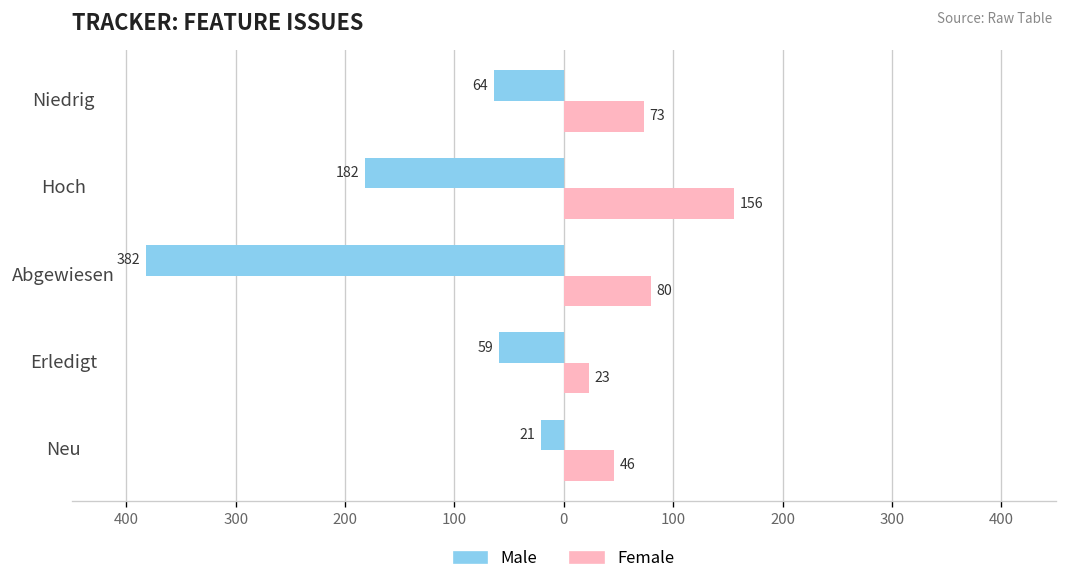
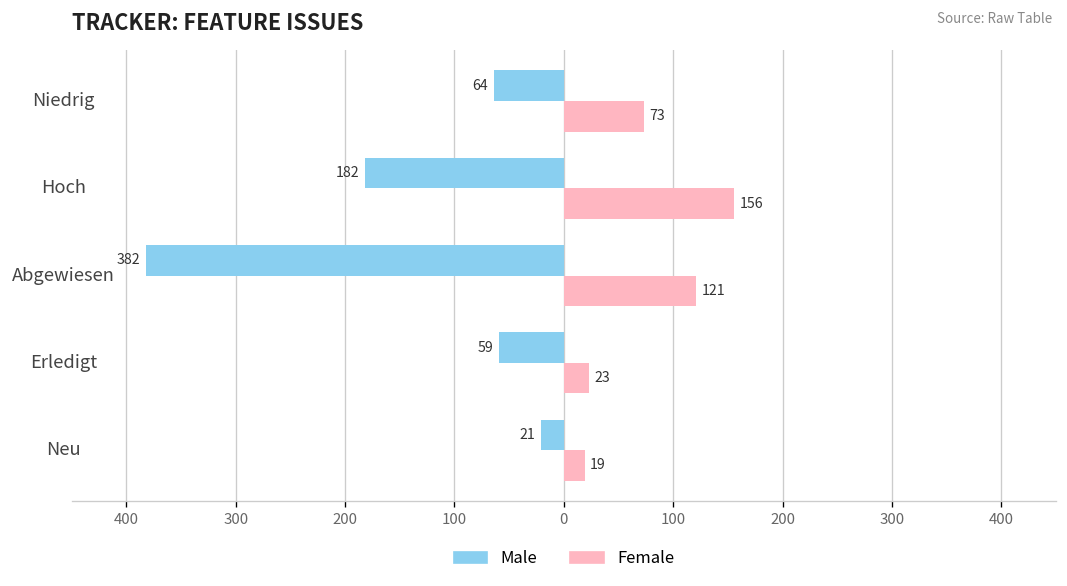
Female, Abgewiesen: 80 -> 121
Female, Neu: 46 -> 19
